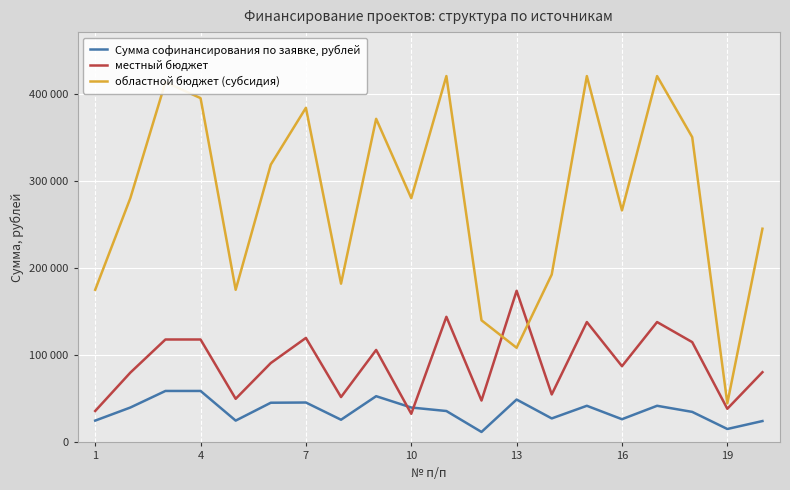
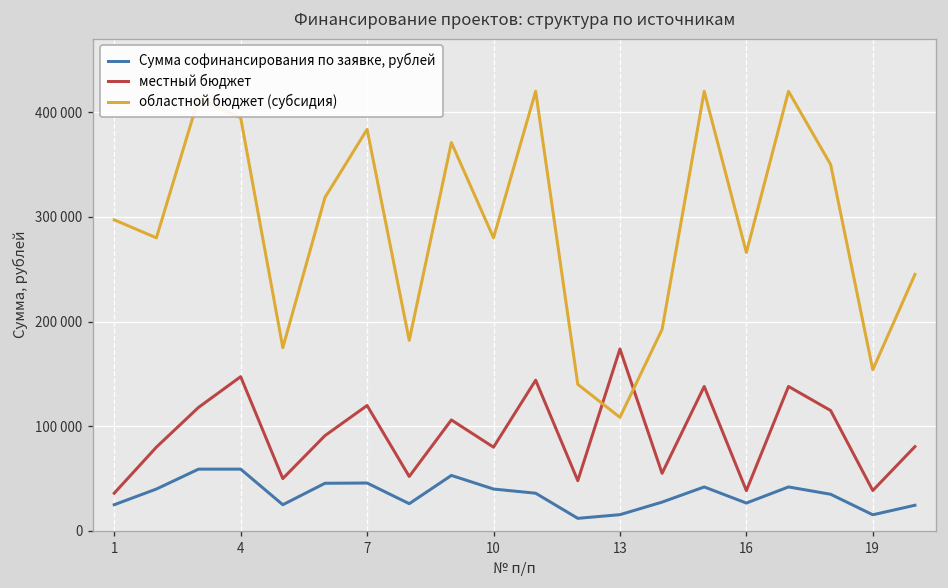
областной бюджет (субсидия), 1: 180000 -> 300000
местный бюджет, 4: 120000 -> 150000
местный бюджет, 10: 30000 -> 80000
Сумма софинансирования по заявке, рублей, 13: 50000 -> 20000
местный бюджет, 16: 90000 -> 40000
областной бюджет (субсидия), 19: 40000 -> 150000
